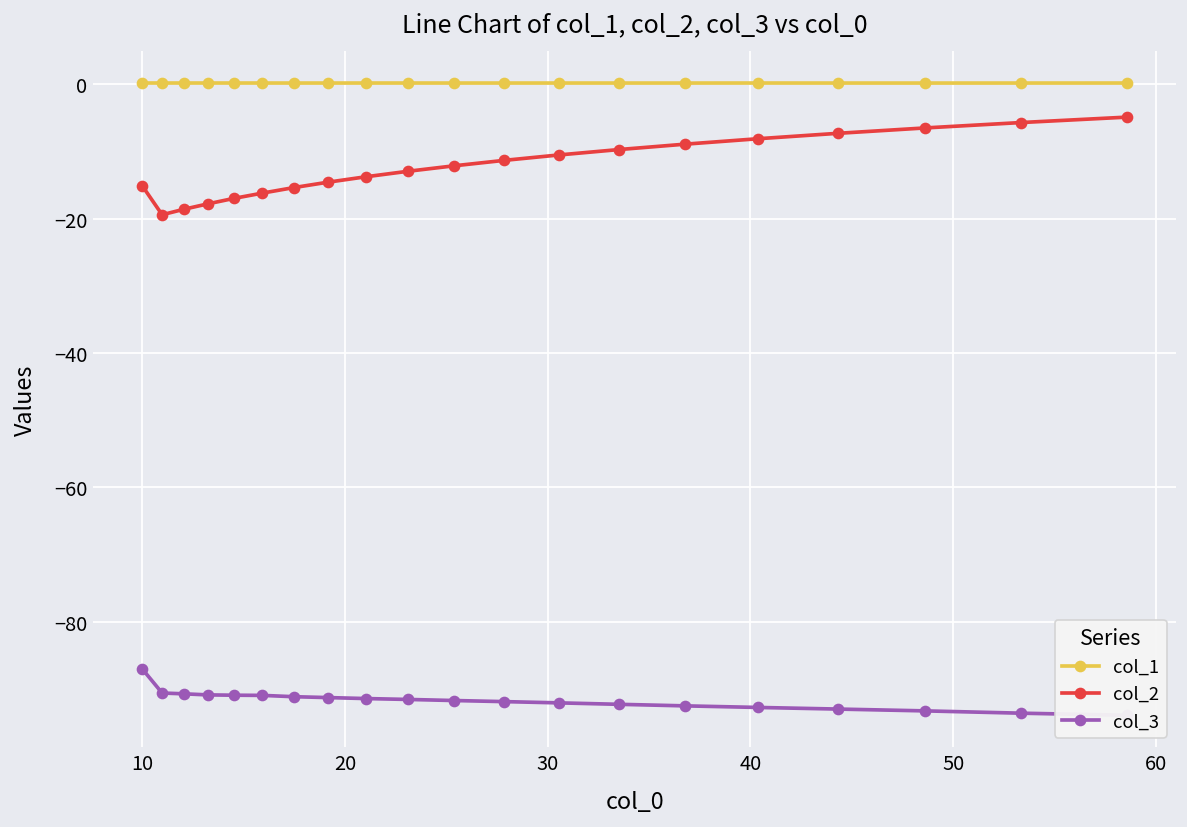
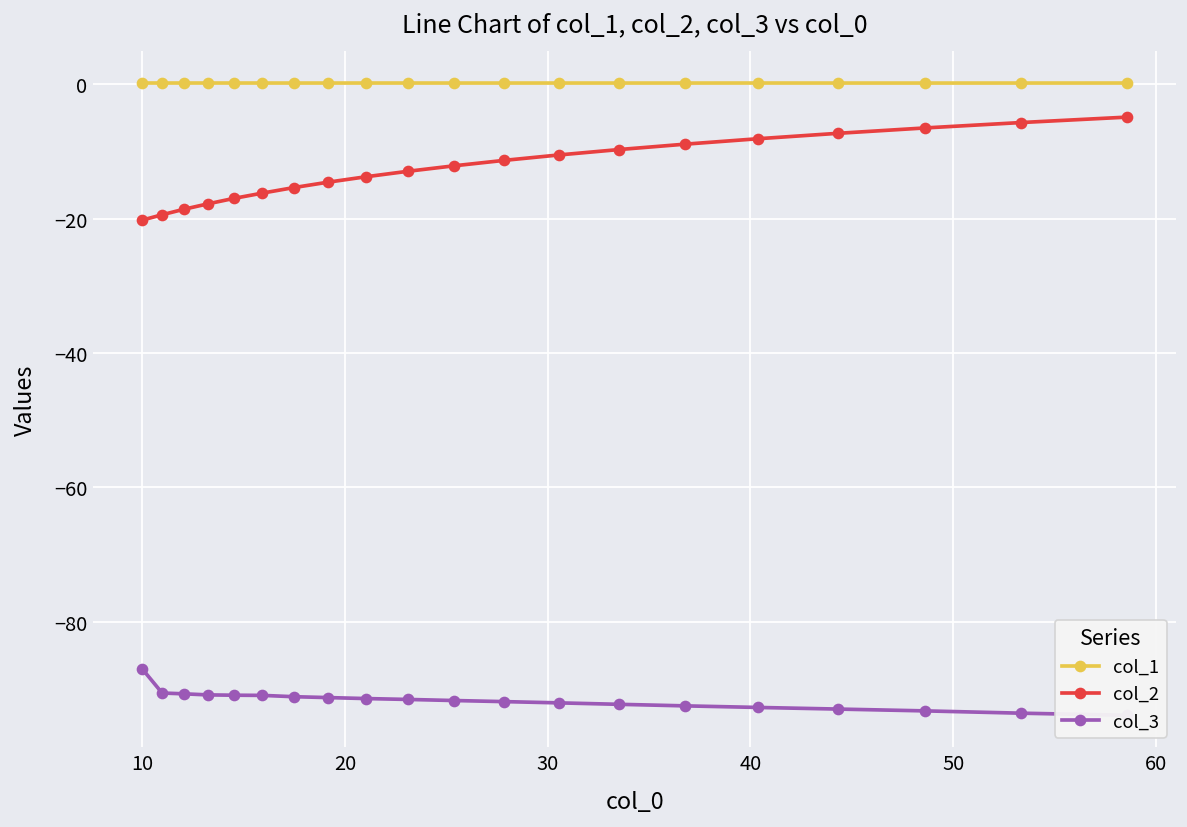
col_2, 10: -15 -> -20
